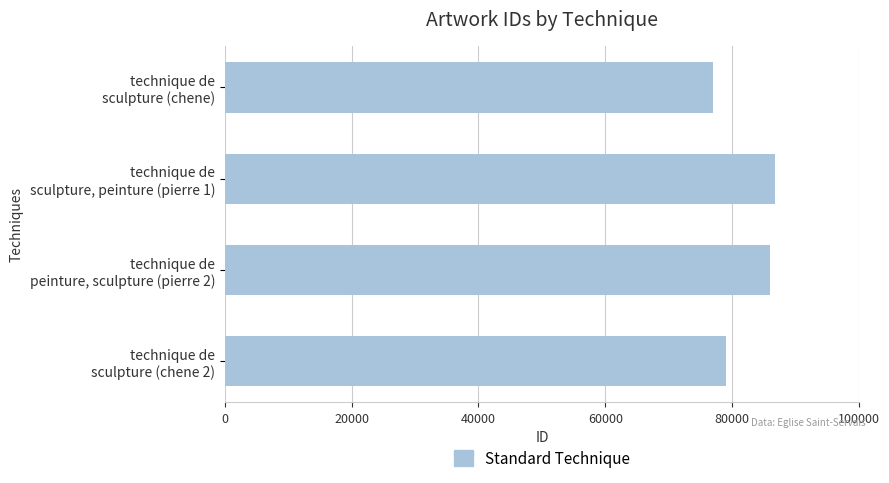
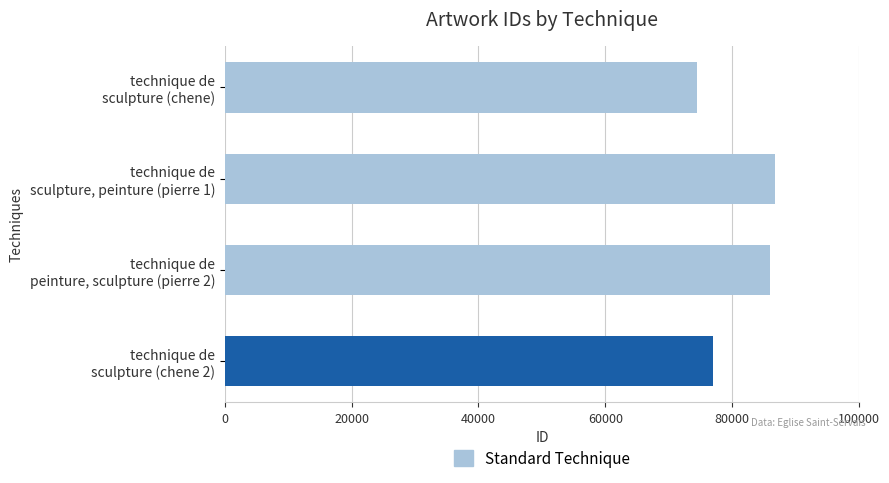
technique de sculpture (chene): 77000 -> 74000
technique de sculpture (chene 2): 79000 -> 77000
